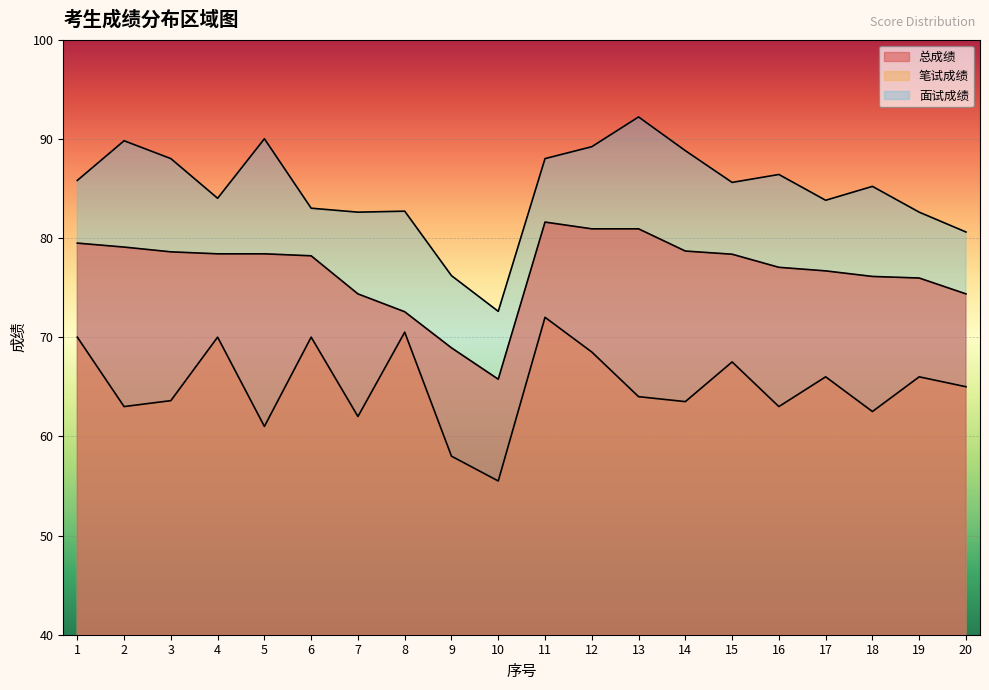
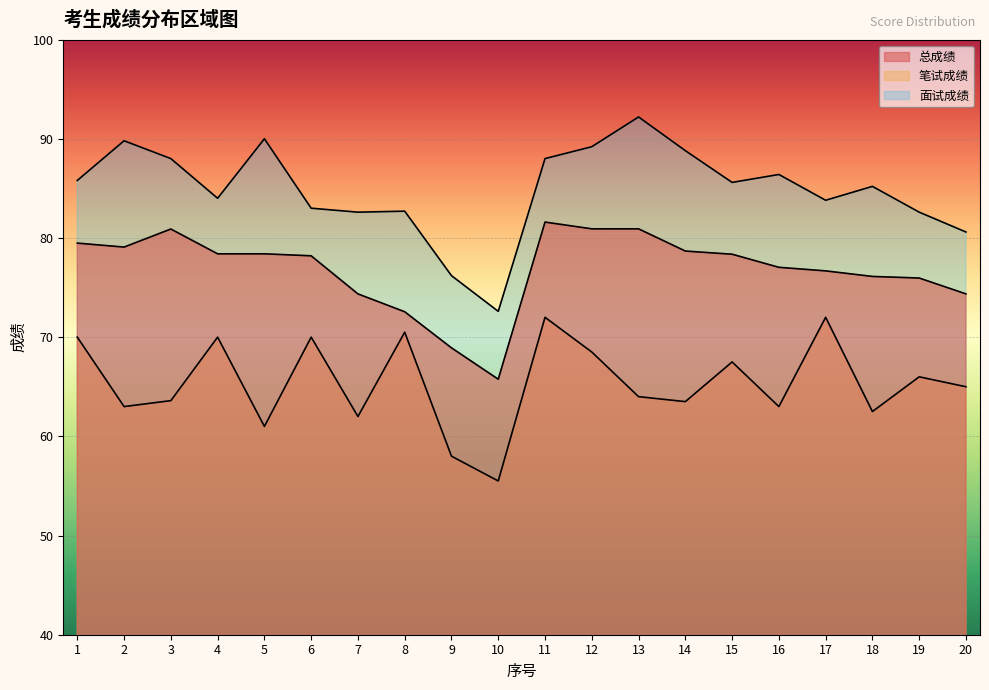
总成绩, 3: 79 -> 81
笔试成绩, 17: 66 -> 72
